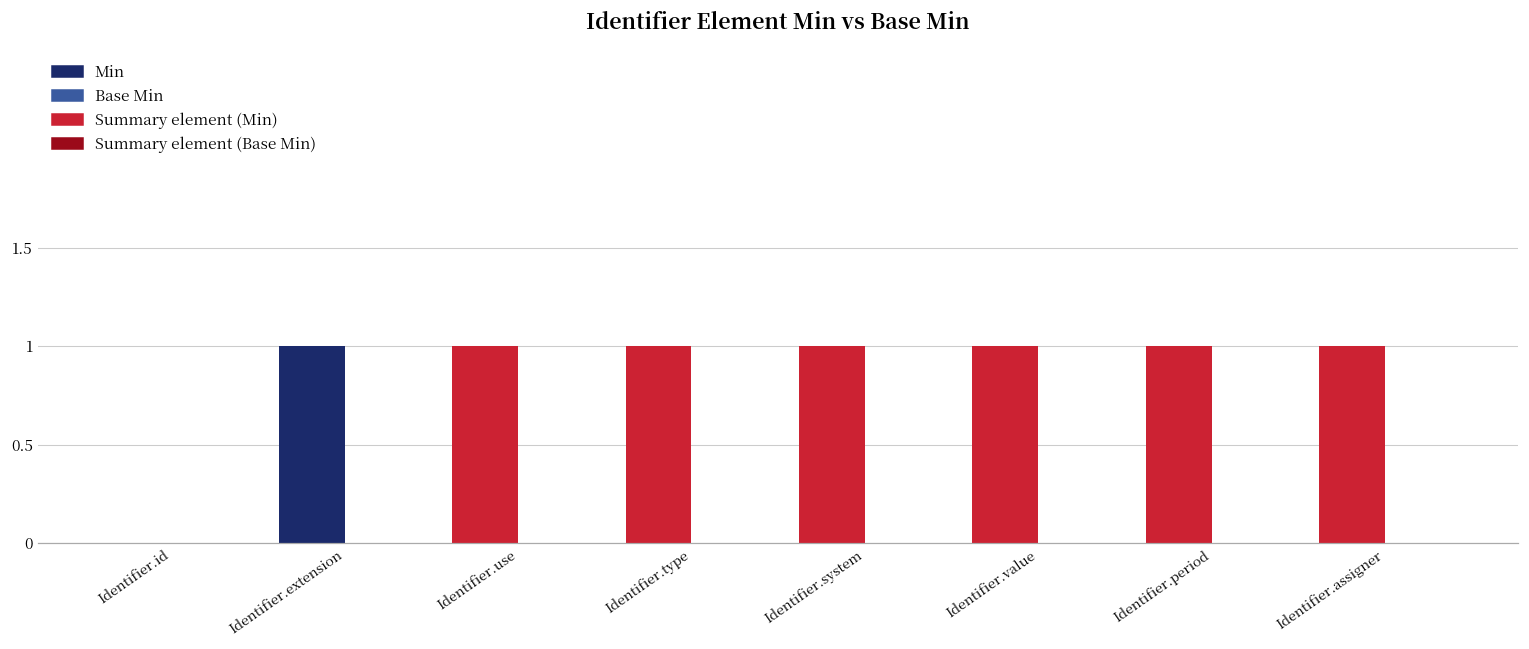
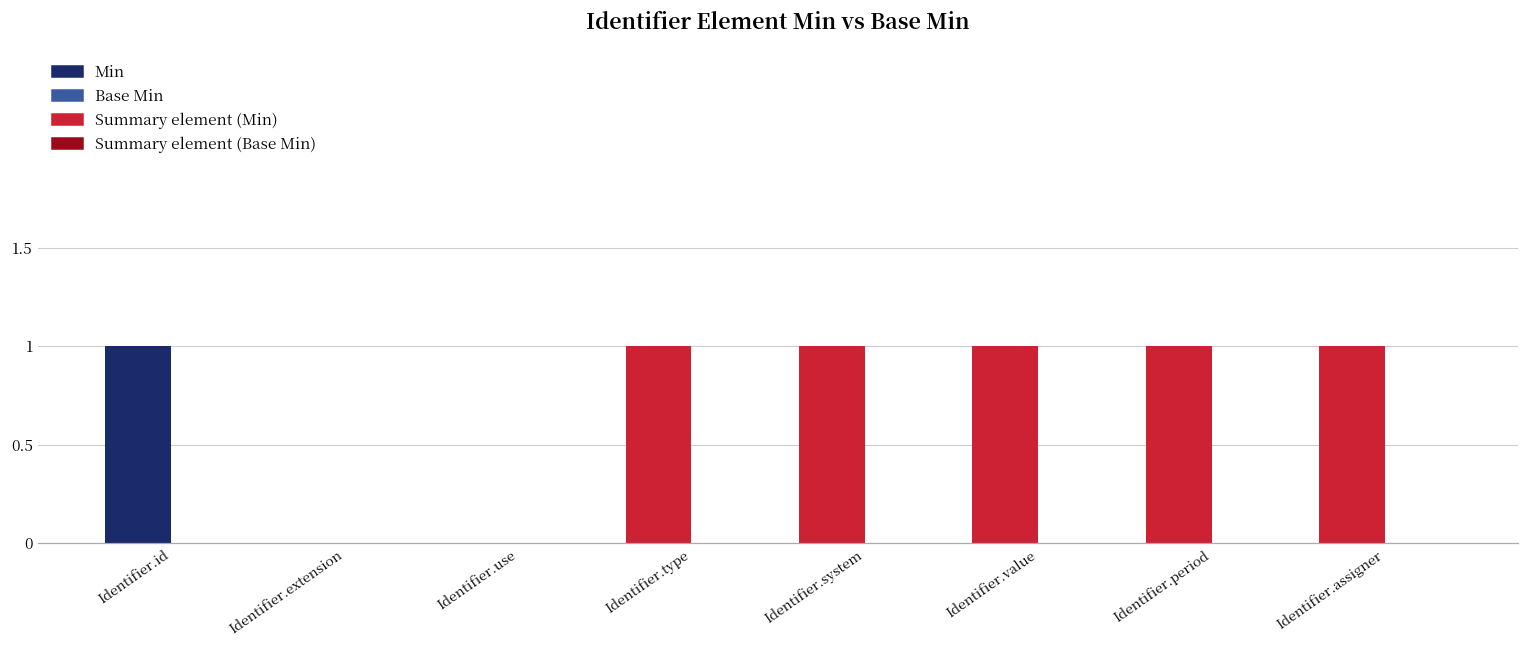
Min, Identifier.id: 0 -> 1
Min, Identifier.extension: 1 -> 0
Min, Identifier.use: 1 -> 0
